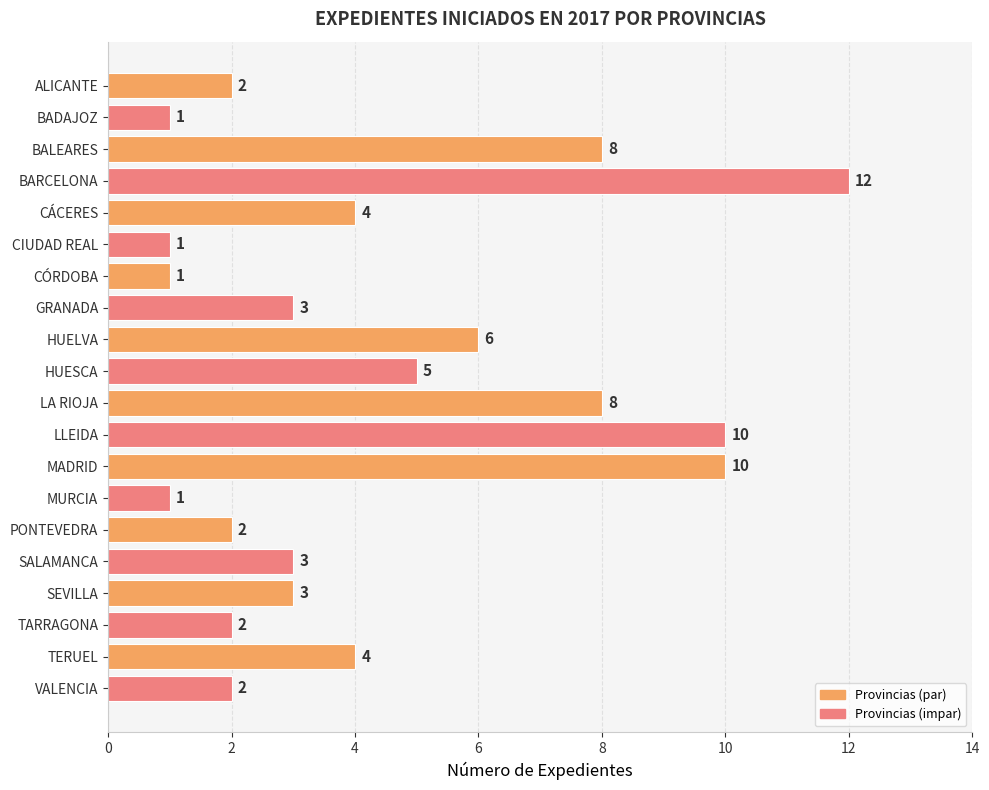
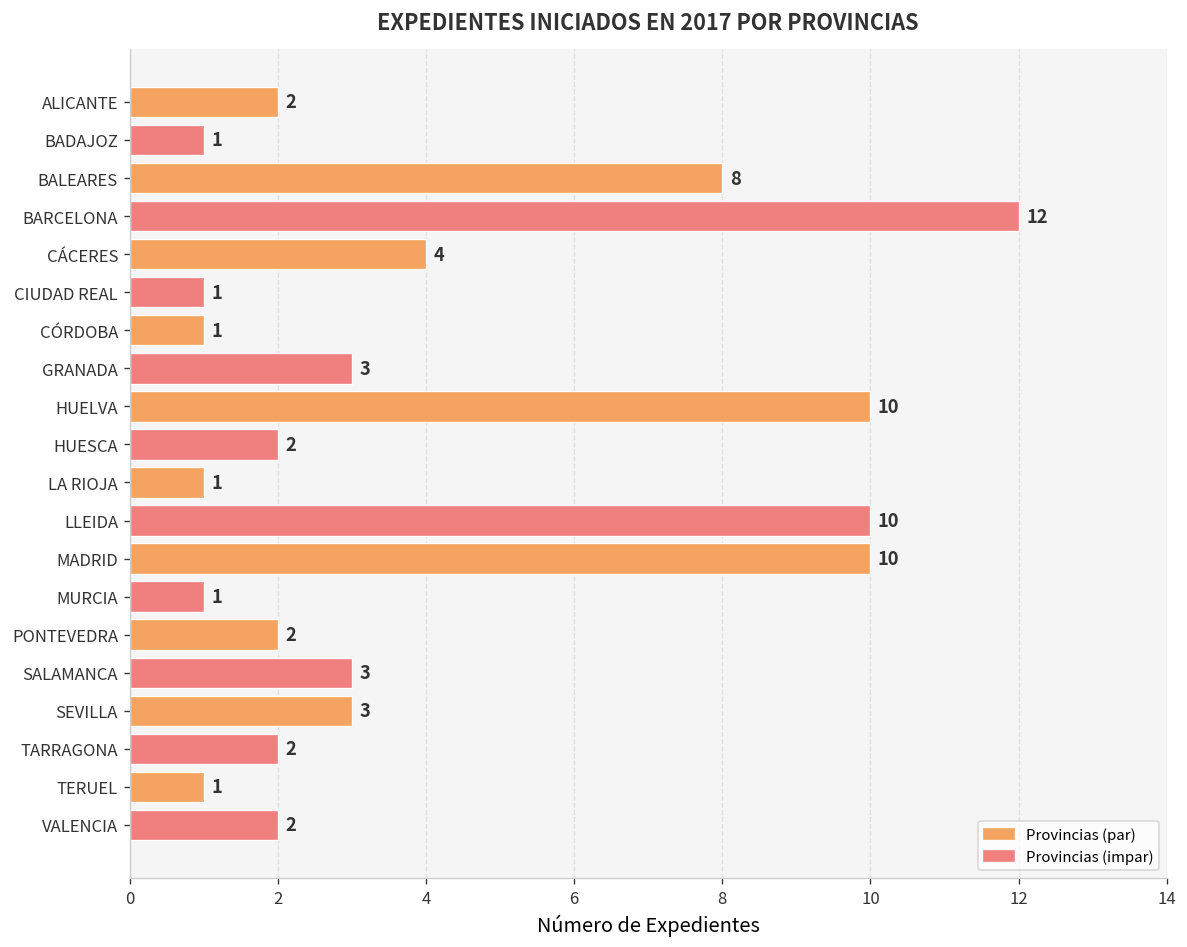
HUELVA: 6 -> 10
HUESCA: 5 -> 2
LA RIOJA: 8 -> 1
TERUEL: 4 -> 1
